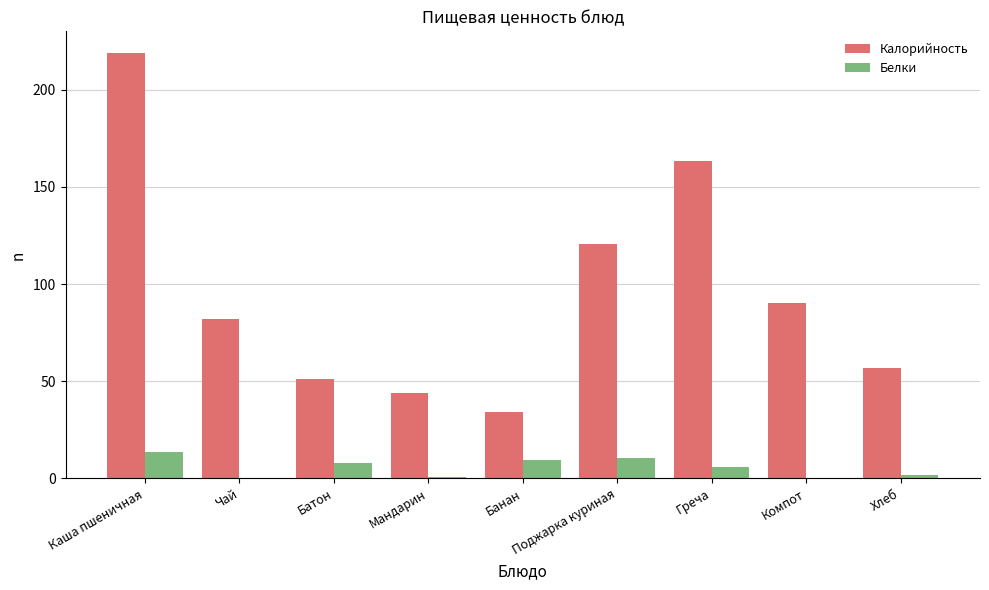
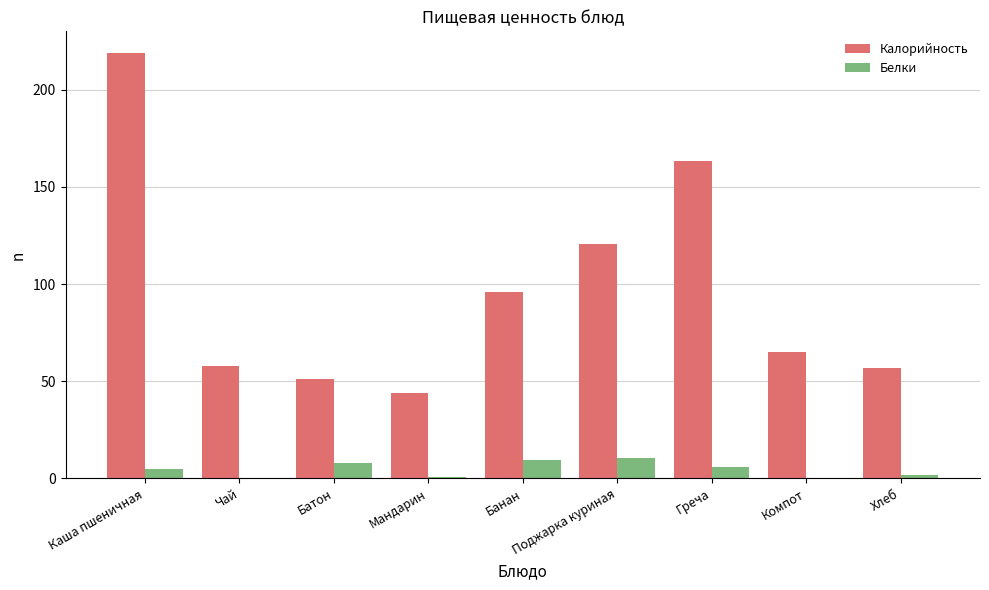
Белки, Каша пшеничная: 14 -> 5
Калорийность, Чай: 82 -> 58
Калорийность, Банан: 34 -> 96
Калорийность, Компот: 90 -> 65
